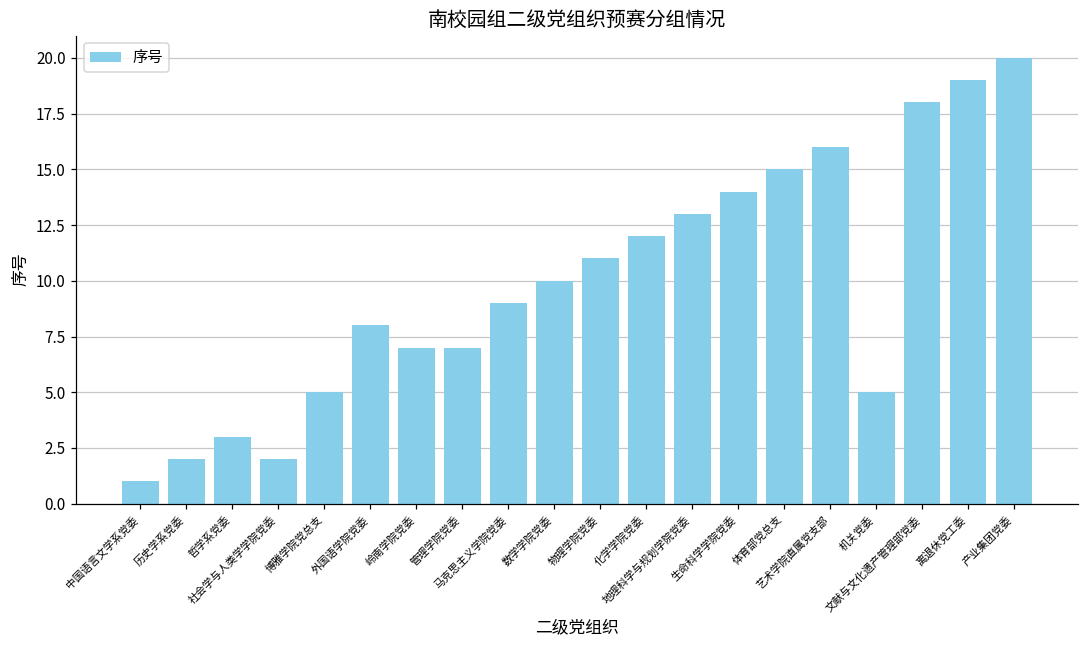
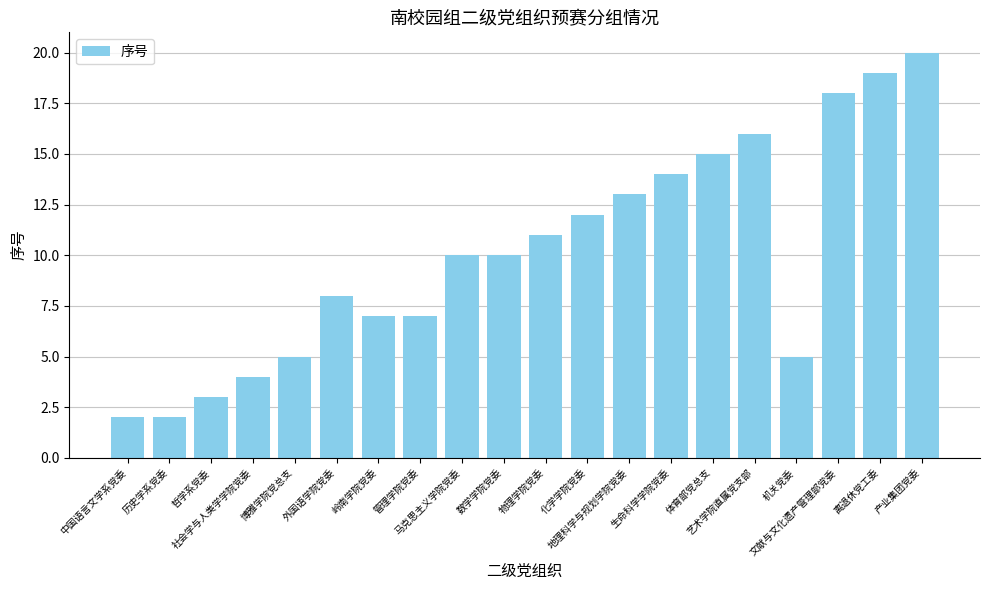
中国语言文学系党委: 1 -> 2
社会学与人类学学院党委: 2 -> 4
马克思主义学院党委: 9 -> 10
